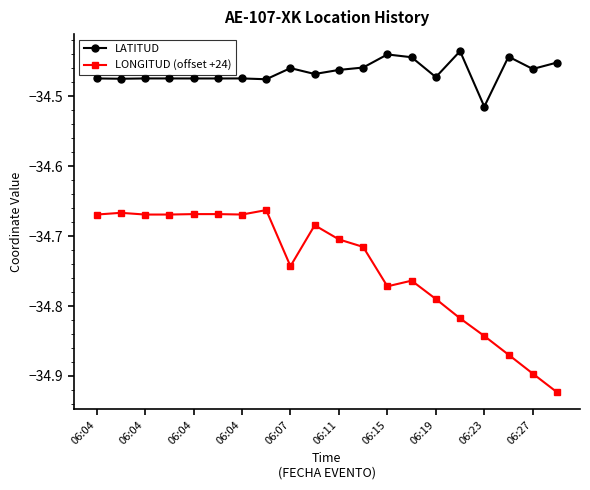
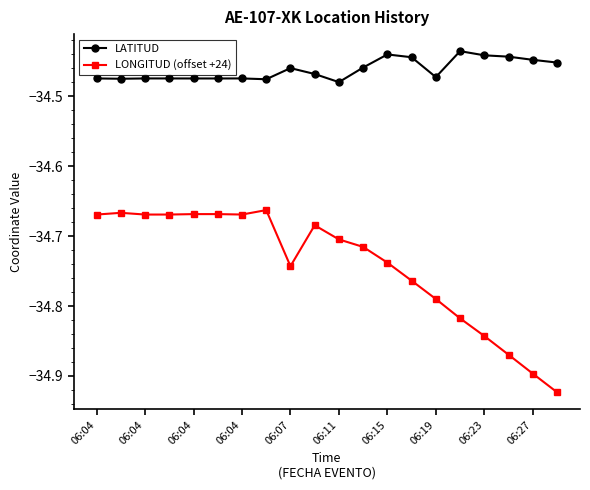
LATITUD, 06:11: -34.46 -> -34.48
LONGITUD (offset +24), 06:15: -34.77 -> -34.74
LATITUD, 06:23: -34.51 -> -34.44
LATITUD, 06:27: -34.46 -> -34.45
